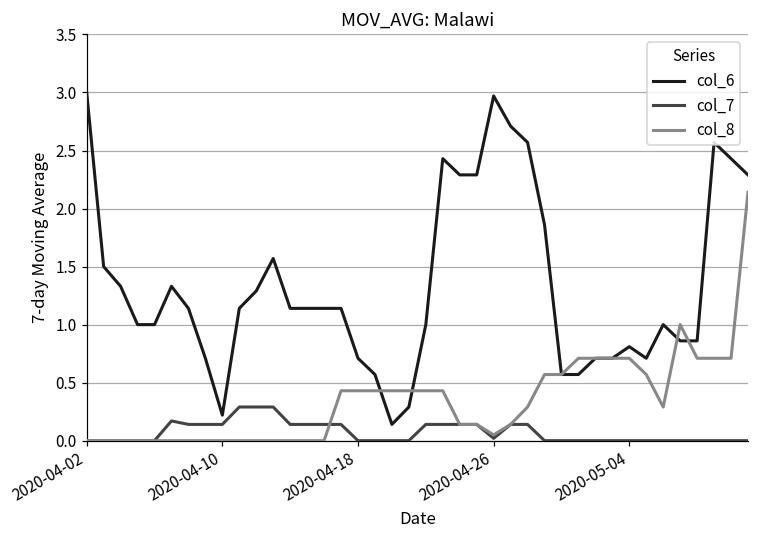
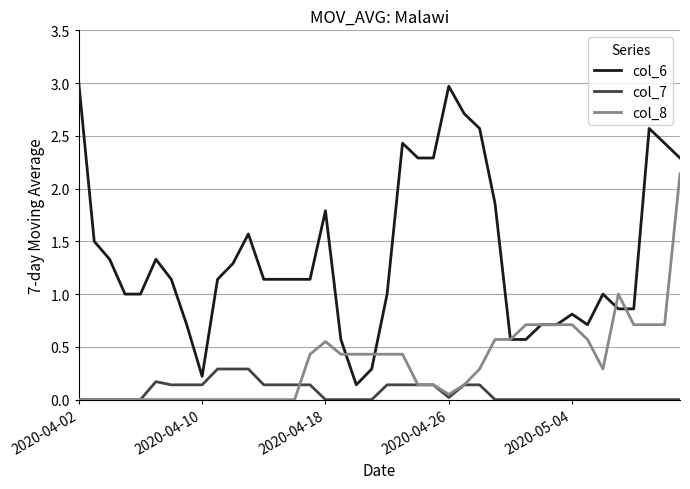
col_6, 2020-04-18: 0.71 -> 1.79
col_8, 2020-04-18: 0.43 -> 0.55
